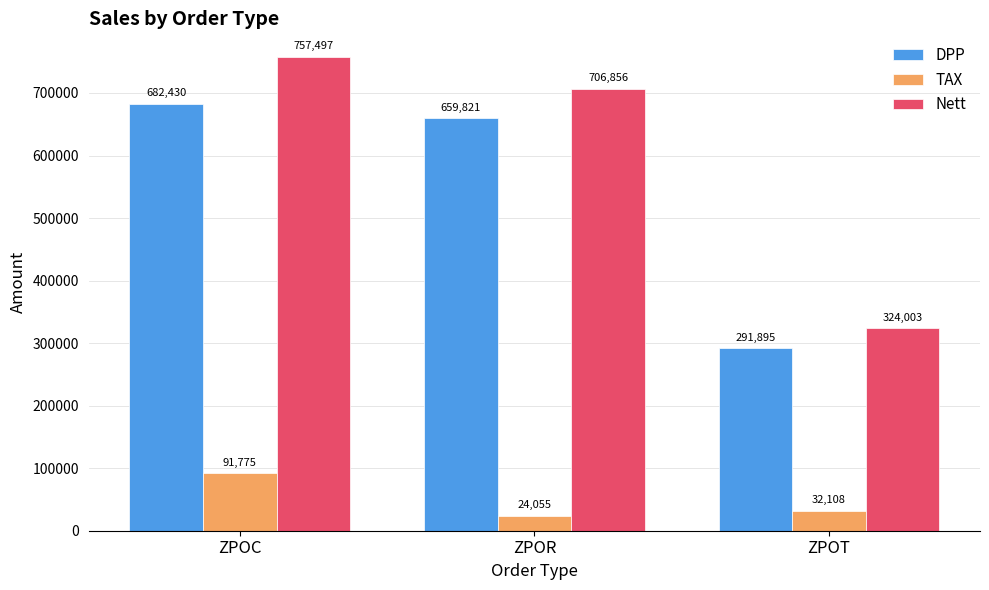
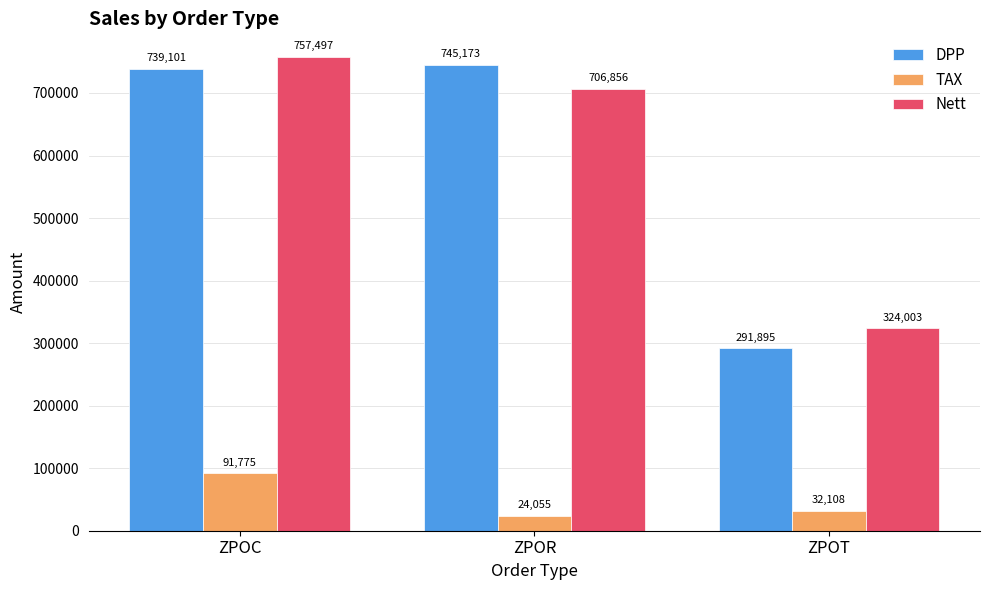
DPP, ZPOC: 682,430 -> 739,101
DPP, ZPOR: 659,821 -> 745,173
